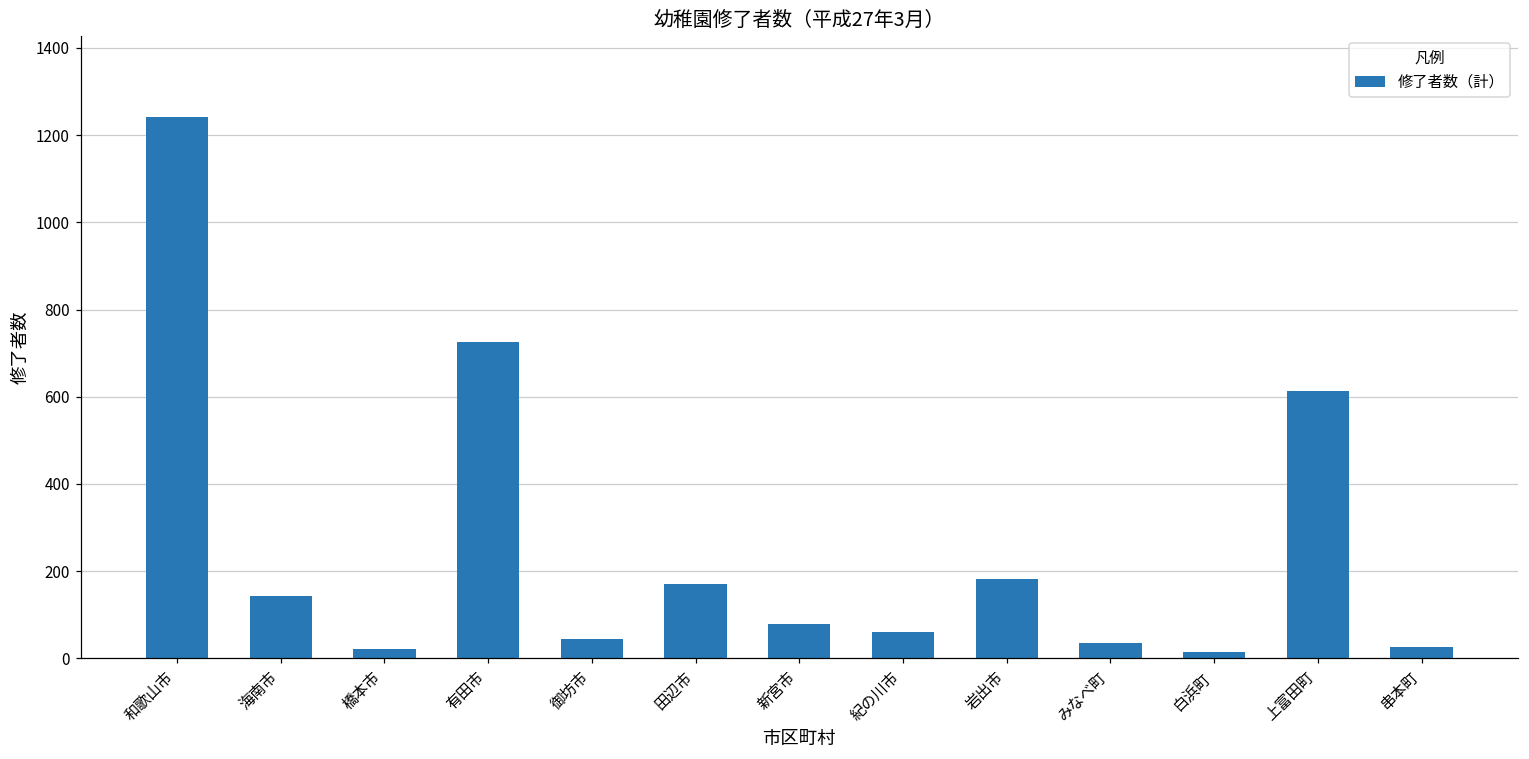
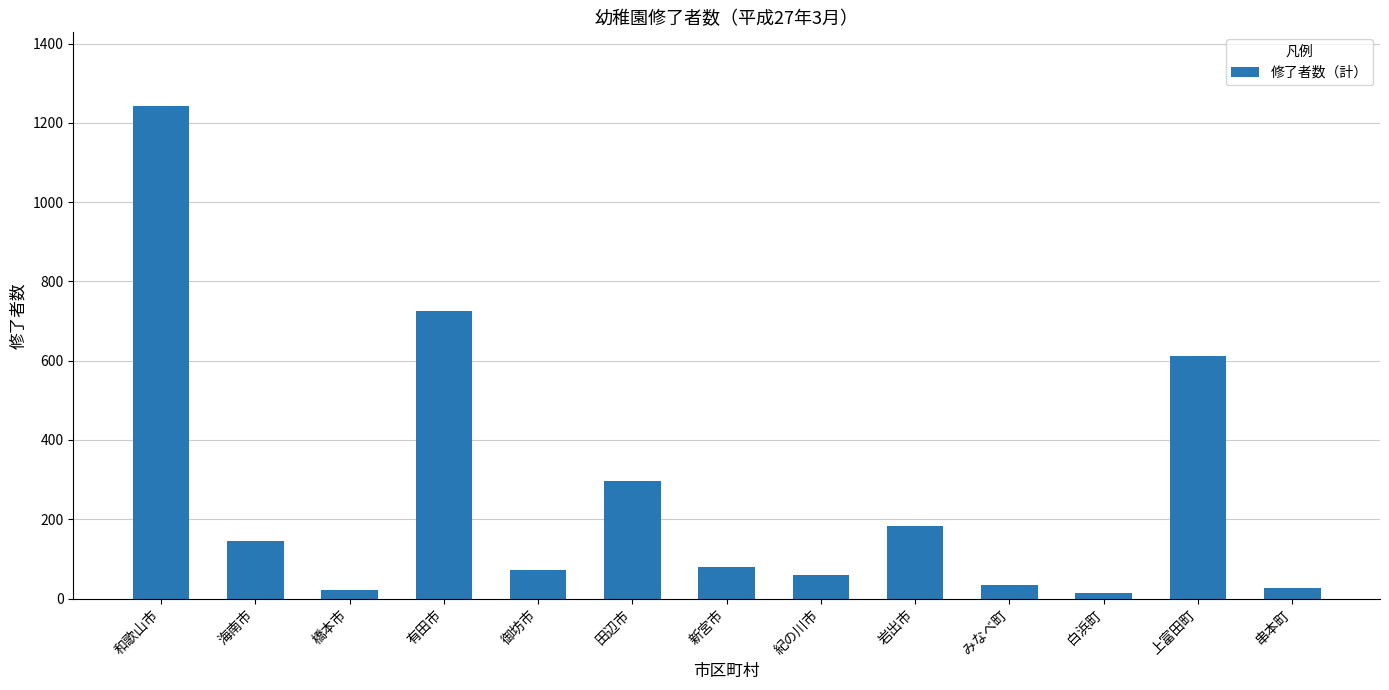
御坊市: 50 -> 70
田辺市: 170 -> 300
